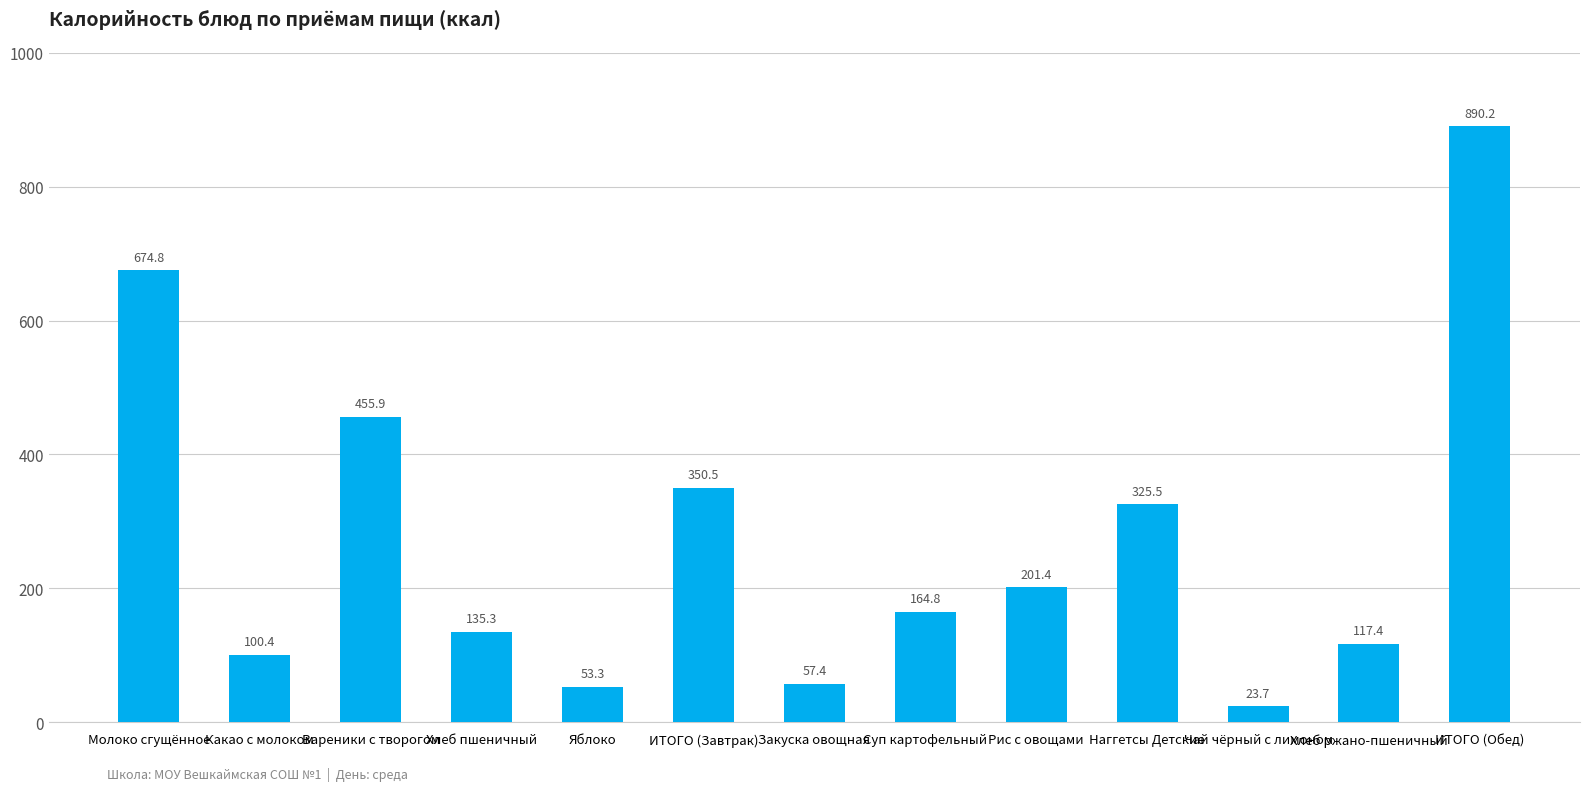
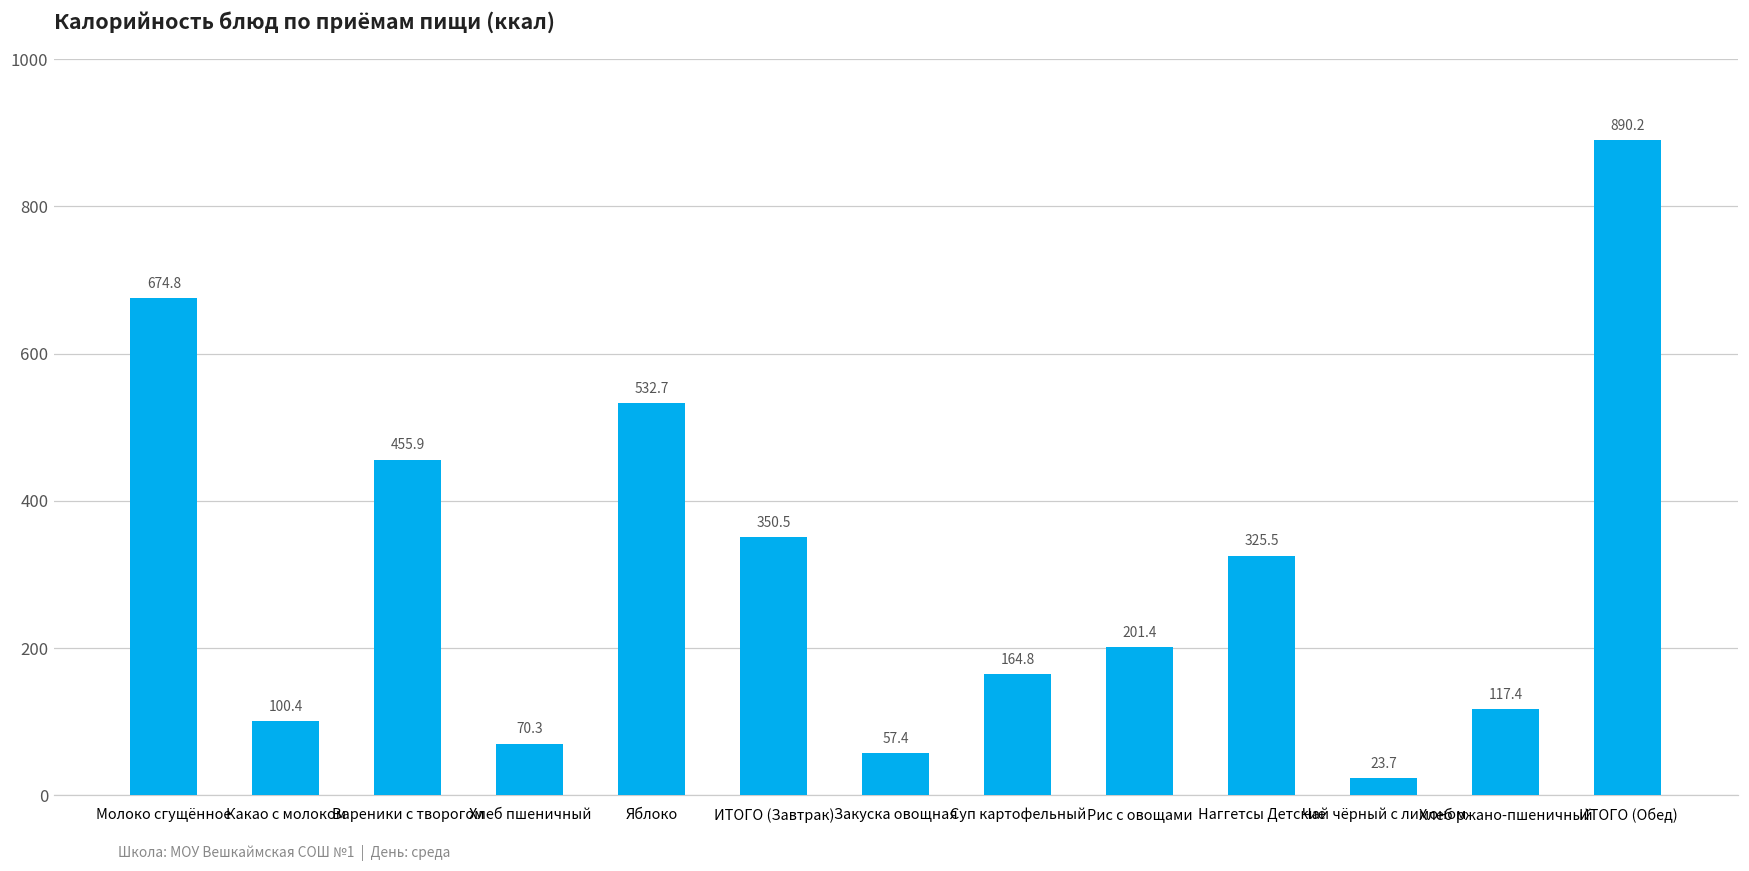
Хлеб пшеничный: 135.3 -> 70.3
Яблоко: 53.3 -> 532.7
